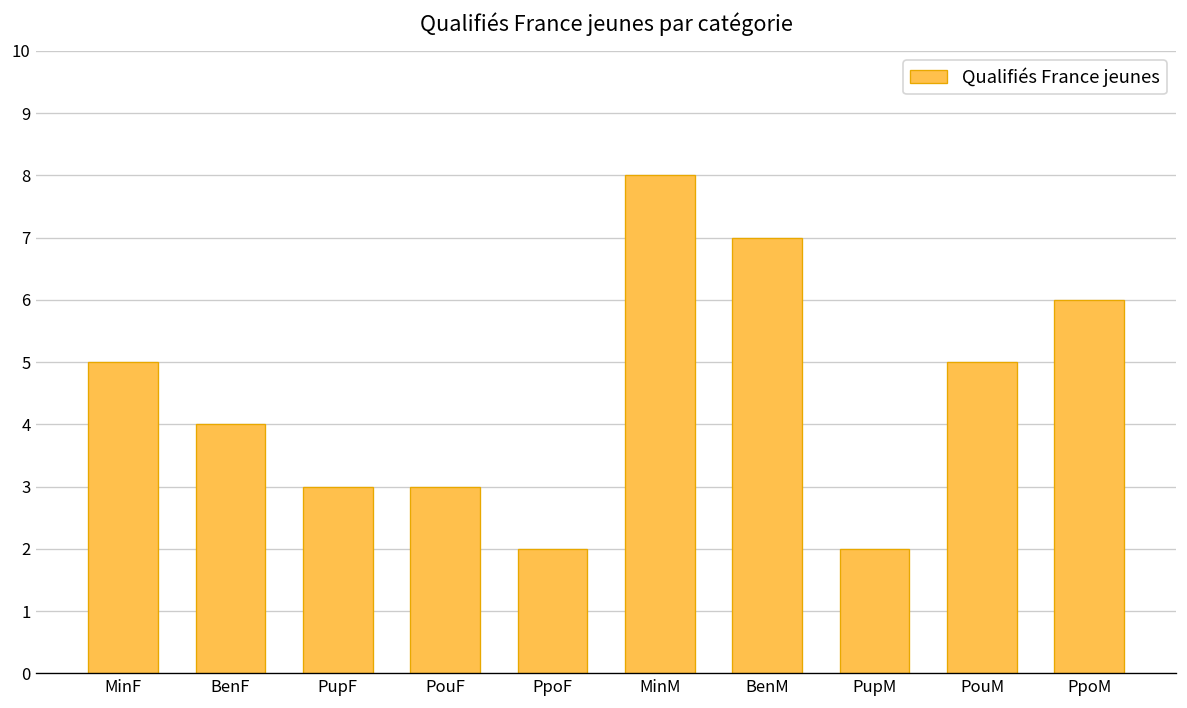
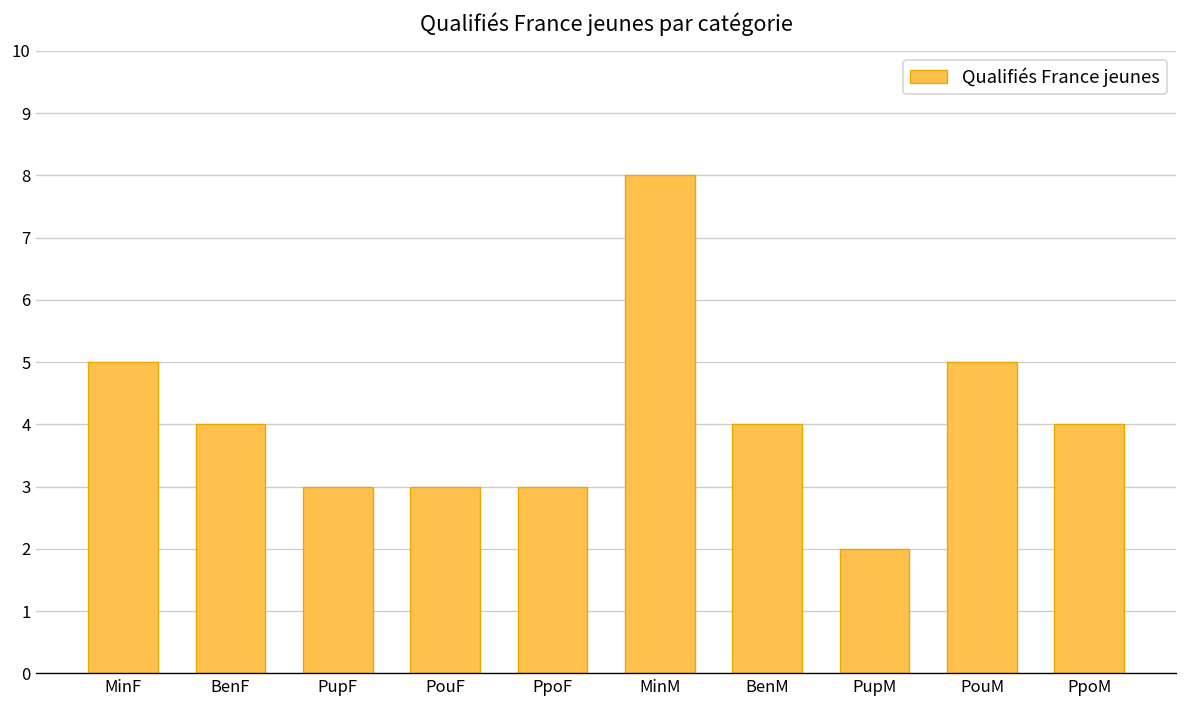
PpoF: 2 -> 3
BenM: 7 -> 4
PpoM: 6 -> 4
